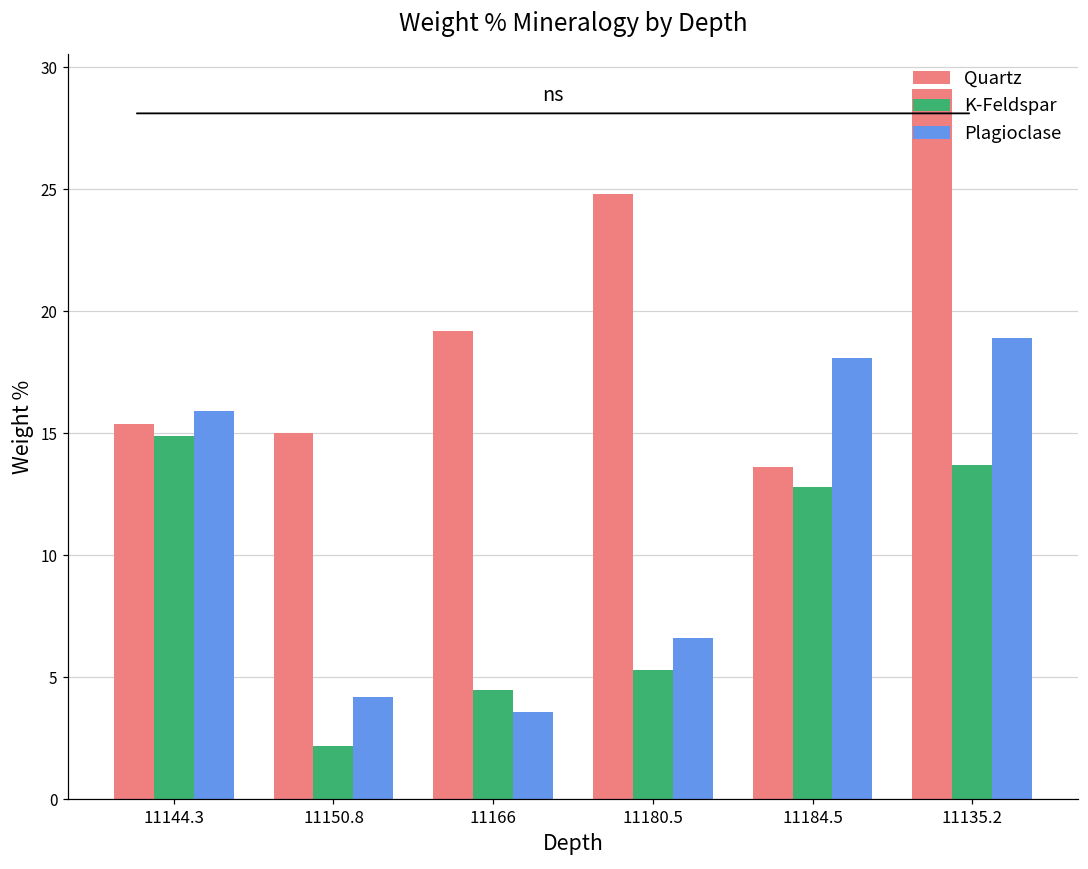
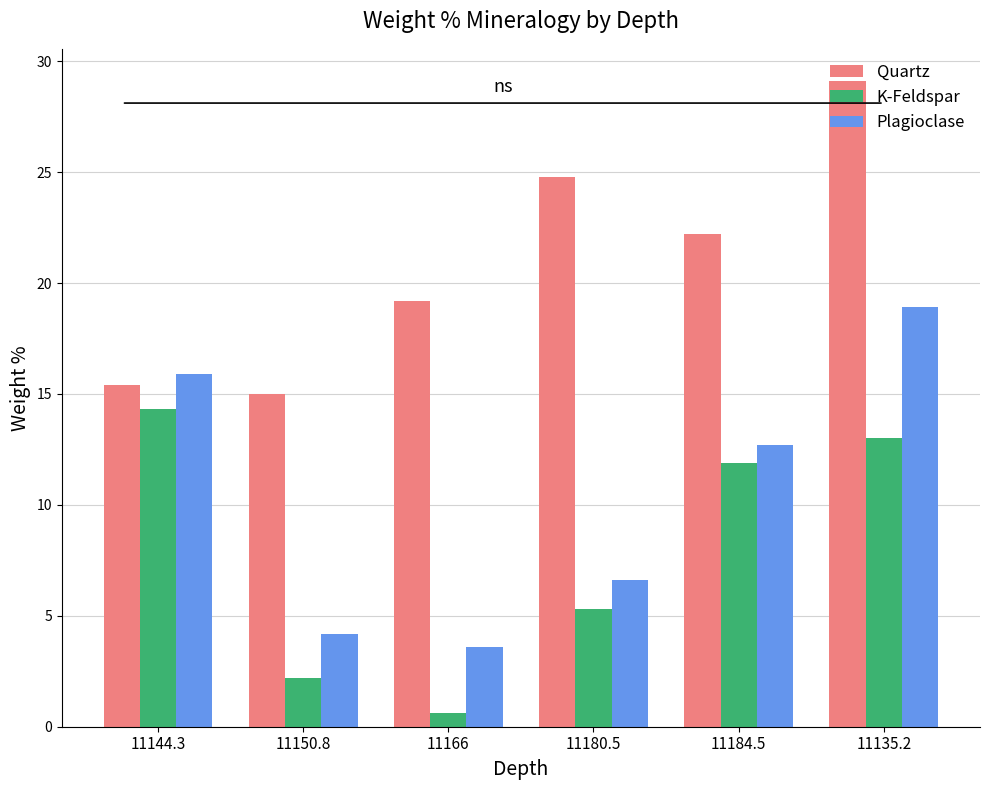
K-Feldspar, 11144.3: 14.9 -> 14.3
K-Feldspar, 11166: 4.5 -> 0.6
Quartz, 11184.5: 13.6 -> 22.2
K-Feldspar, 11184.5: 12.8 -> 11.9
Plagioclase, 11184.5: 18.1 -> 12.7
K-Feldspar, 11135.2: 13.7 -> 13.0
